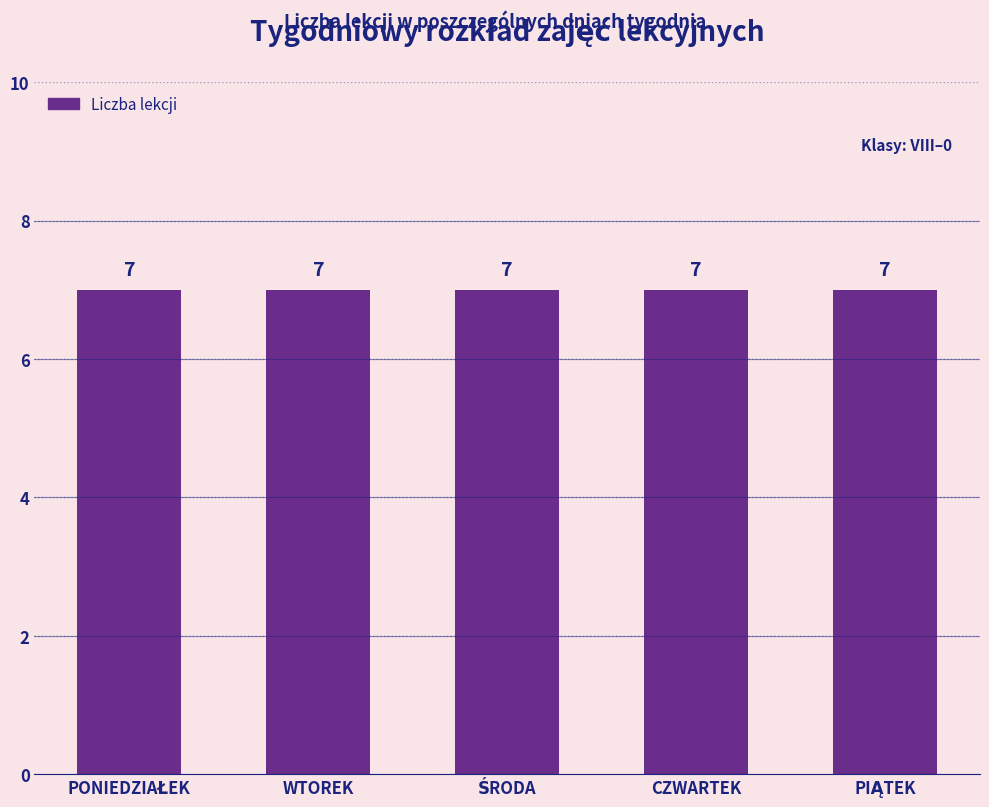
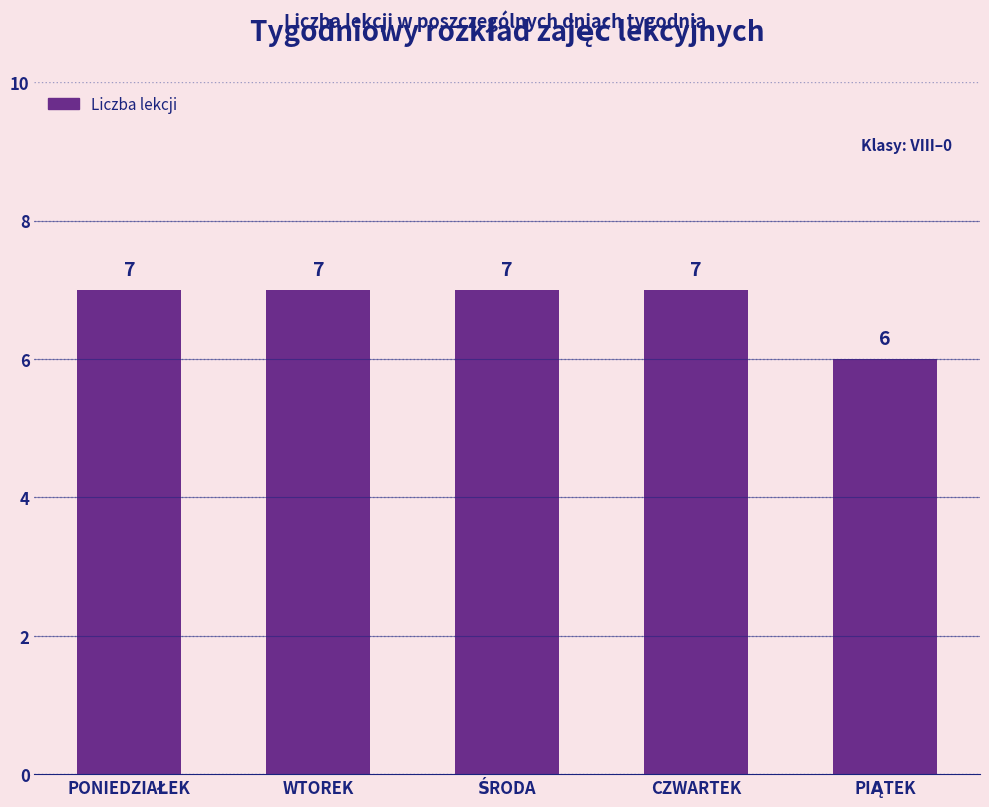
PIĄTEK: 7 -> 6
